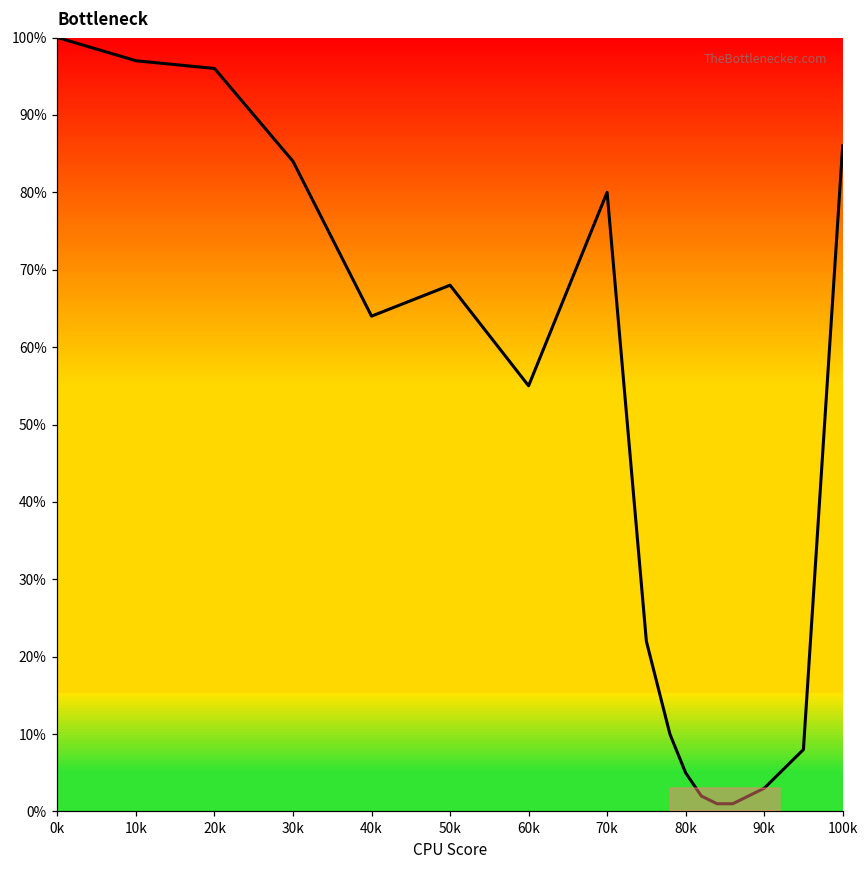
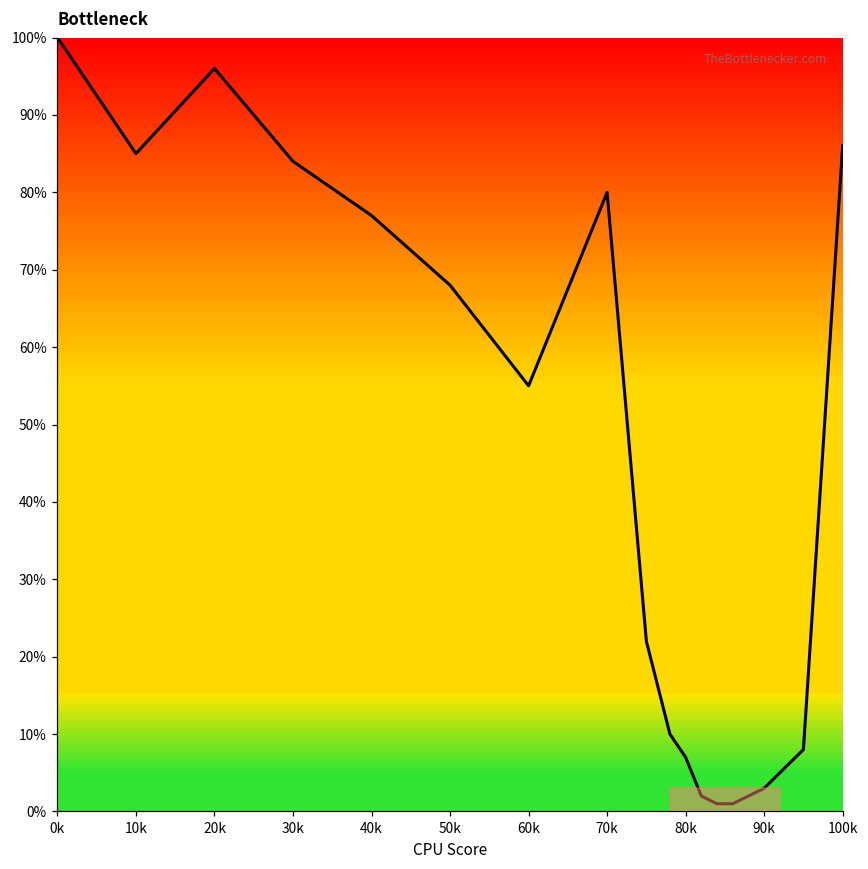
10k: 97% -> 85%
40k: 64% -> 77%
80k: 5% -> 7%
